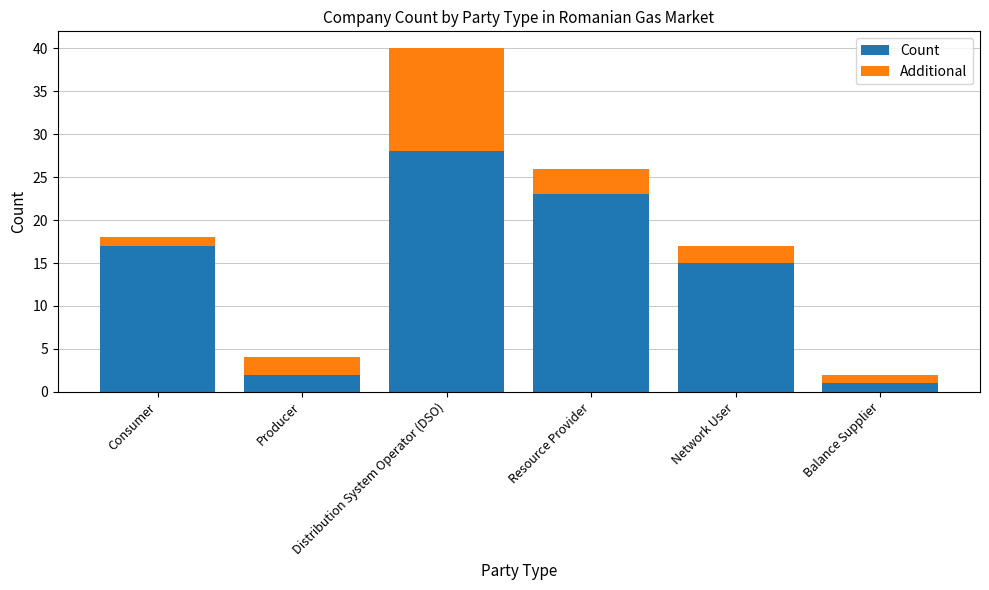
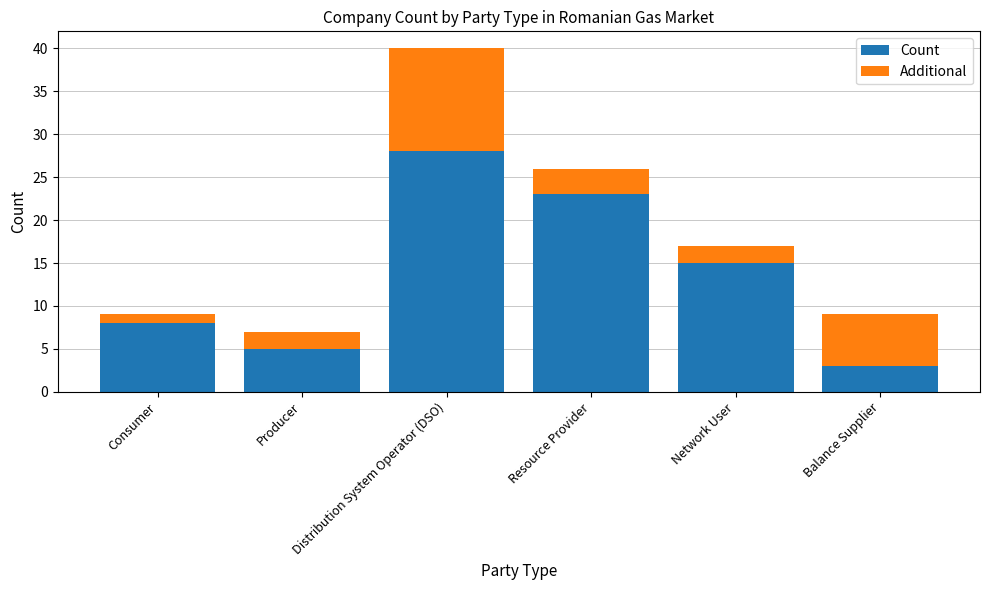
Count, Consumer: 17 -> 8
Count, Producer: 2 -> 5
Count, Balance Supplier: 1 -> 3
Additional, Balance Supplier: 1 -> 6
